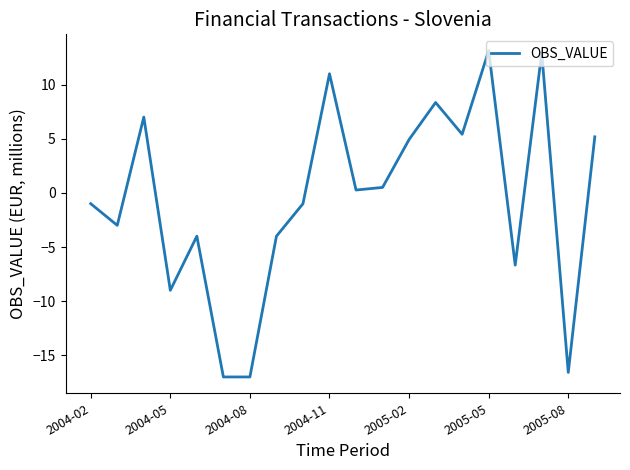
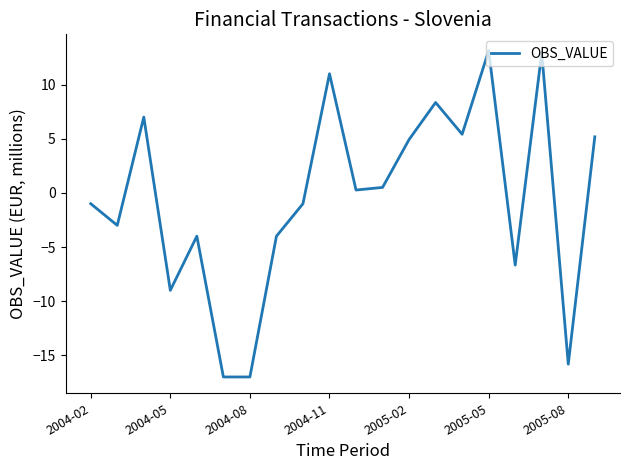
2005-08: -16.6 -> -15.8
